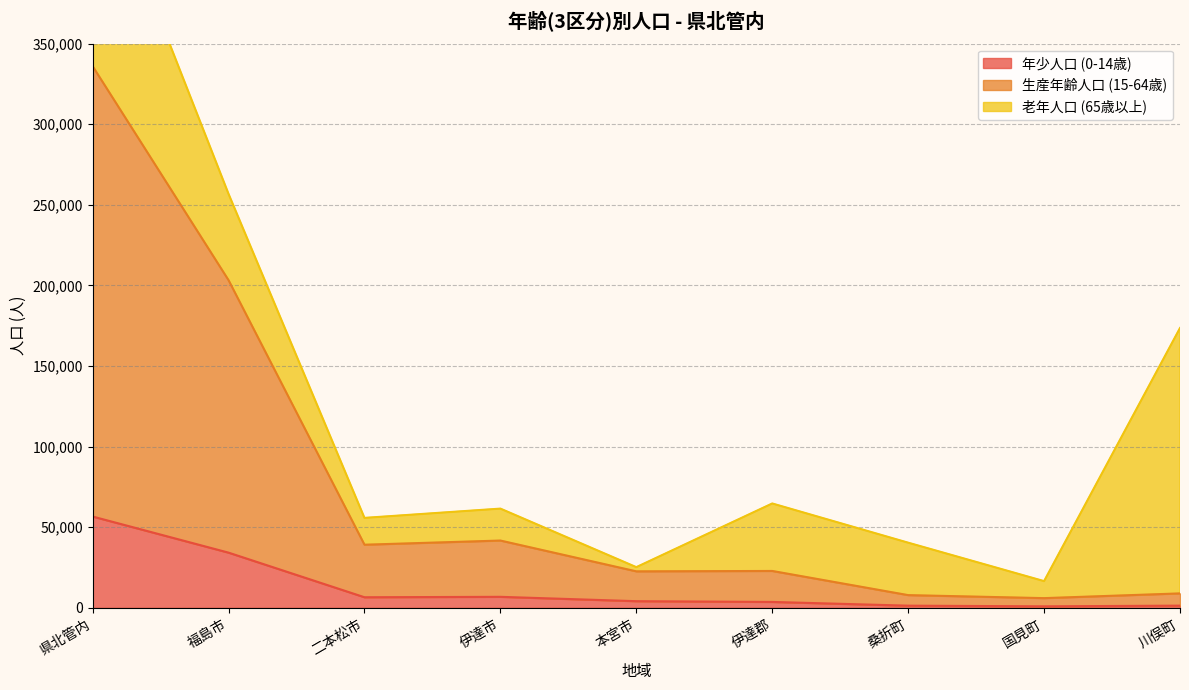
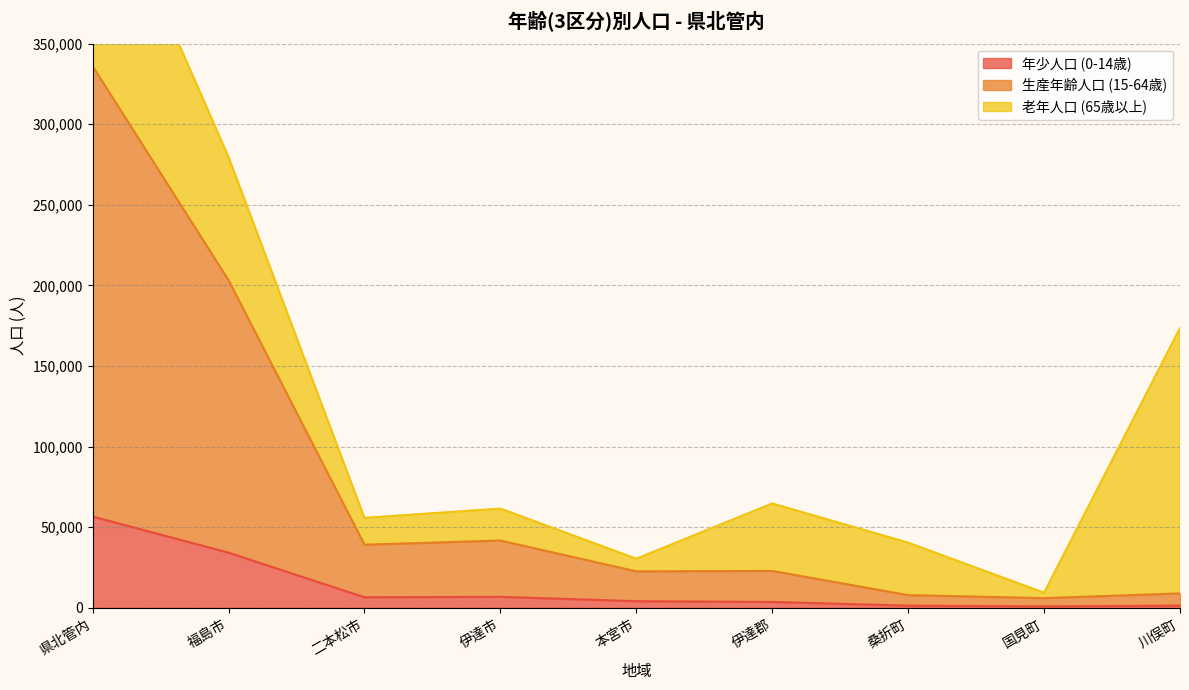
老年人口 (65歳以上), 福島市: 54,000 -> 76,000
老年人口 (65歳以上), 本宮市: 3,000 -> 8,000
老年人口 (65歳以上), 国見町: 11,000 -> 3,000
